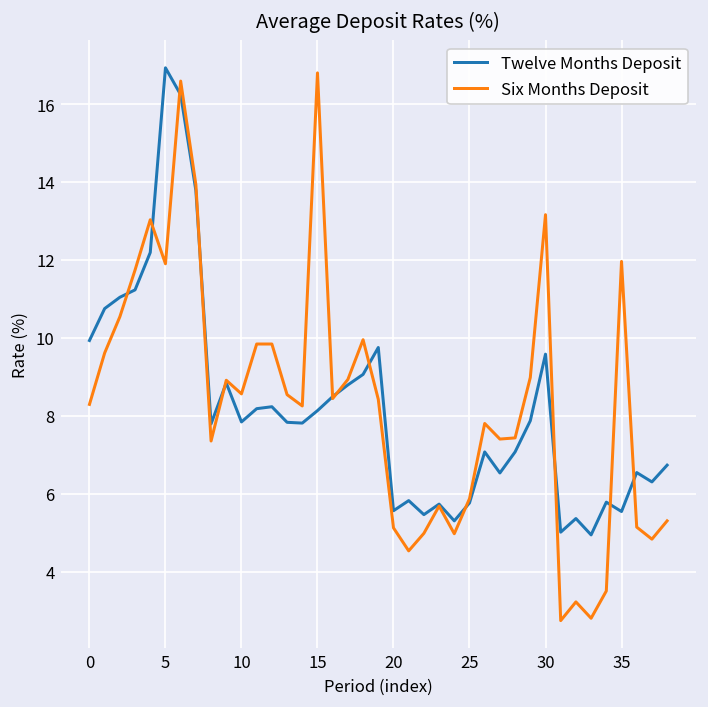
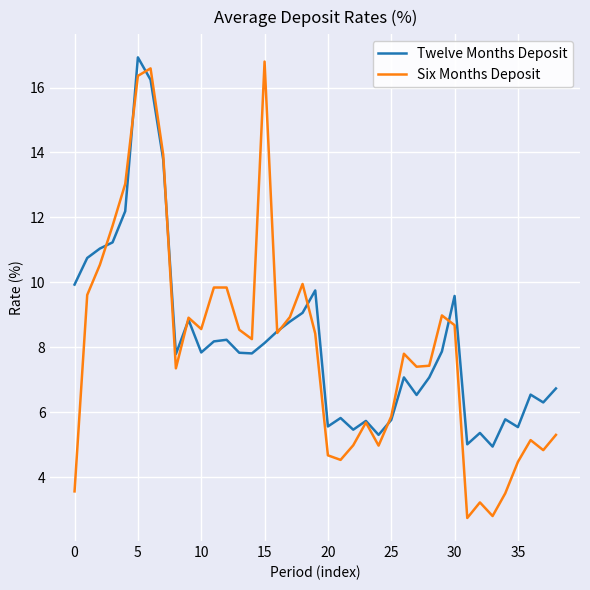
Six Months Deposit, 0: 8.3 -> 3.6
Six Months Deposit, 5: 11.9 -> 16.4
Six Months Deposit, 20: 5.1 -> 4.7
Six Months Deposit, 30: 13.2 -> 8.7
Six Months Deposit, 35: 12.0 -> 4.5
